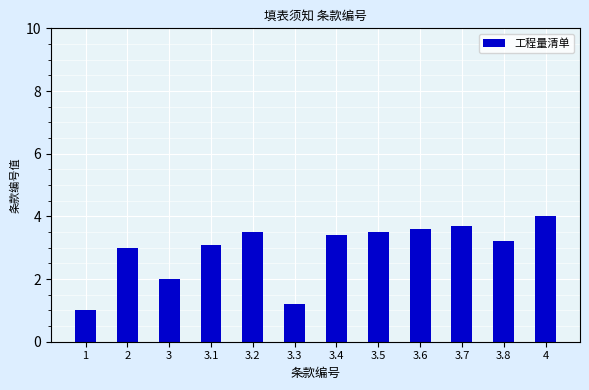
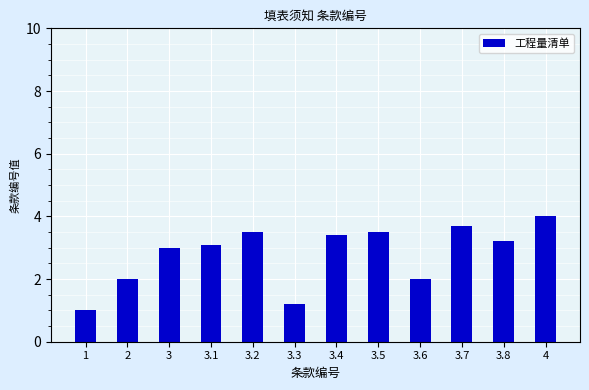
2: 3 -> 2
3: 2 -> 3
3.6: 3.6 -> 2.0
